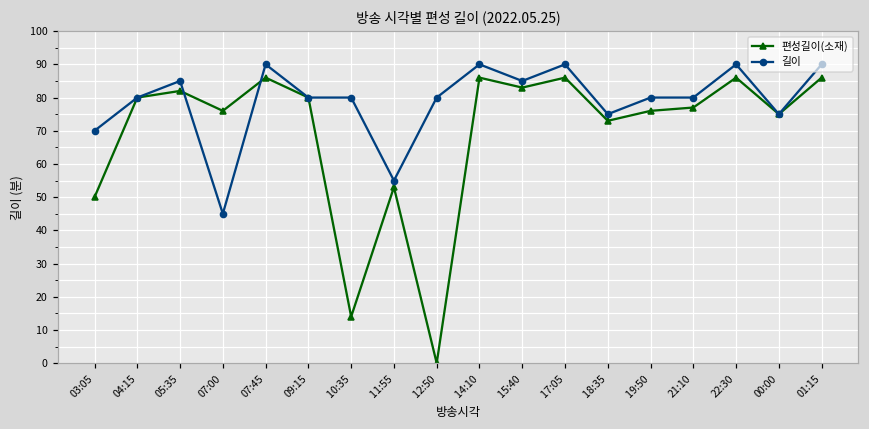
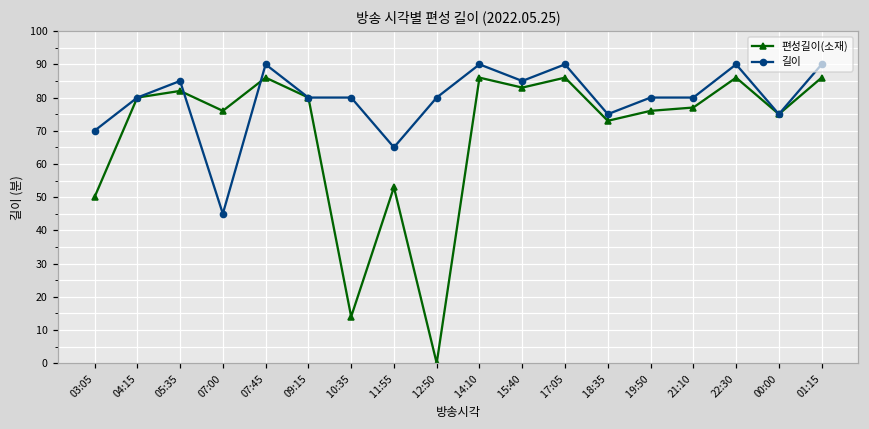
길이, 11:55: 55 -> 65
